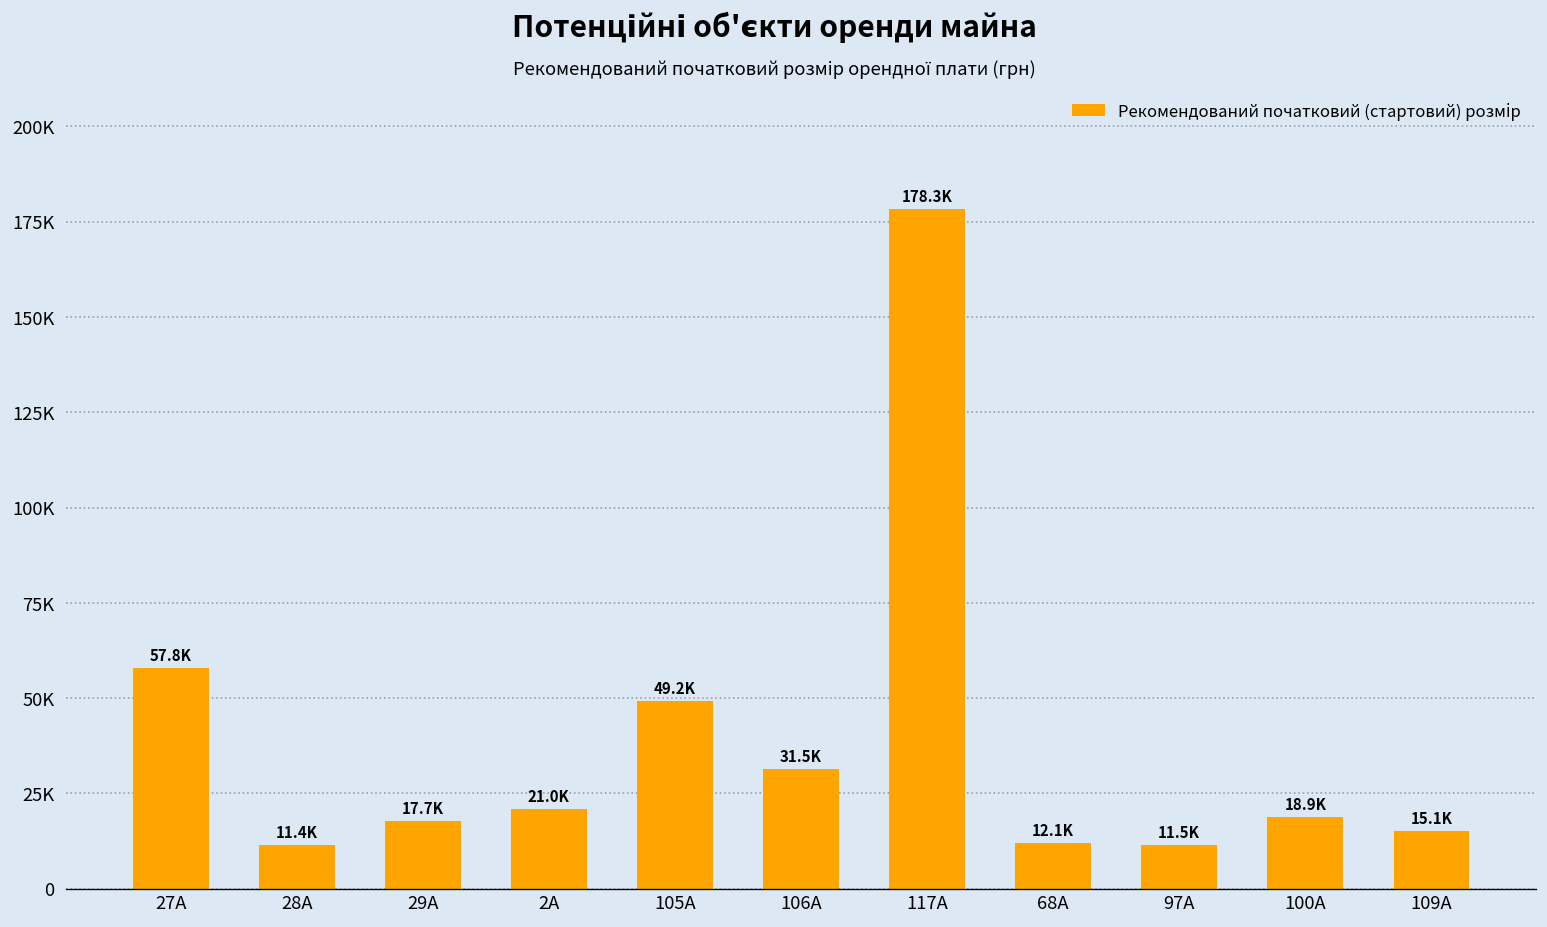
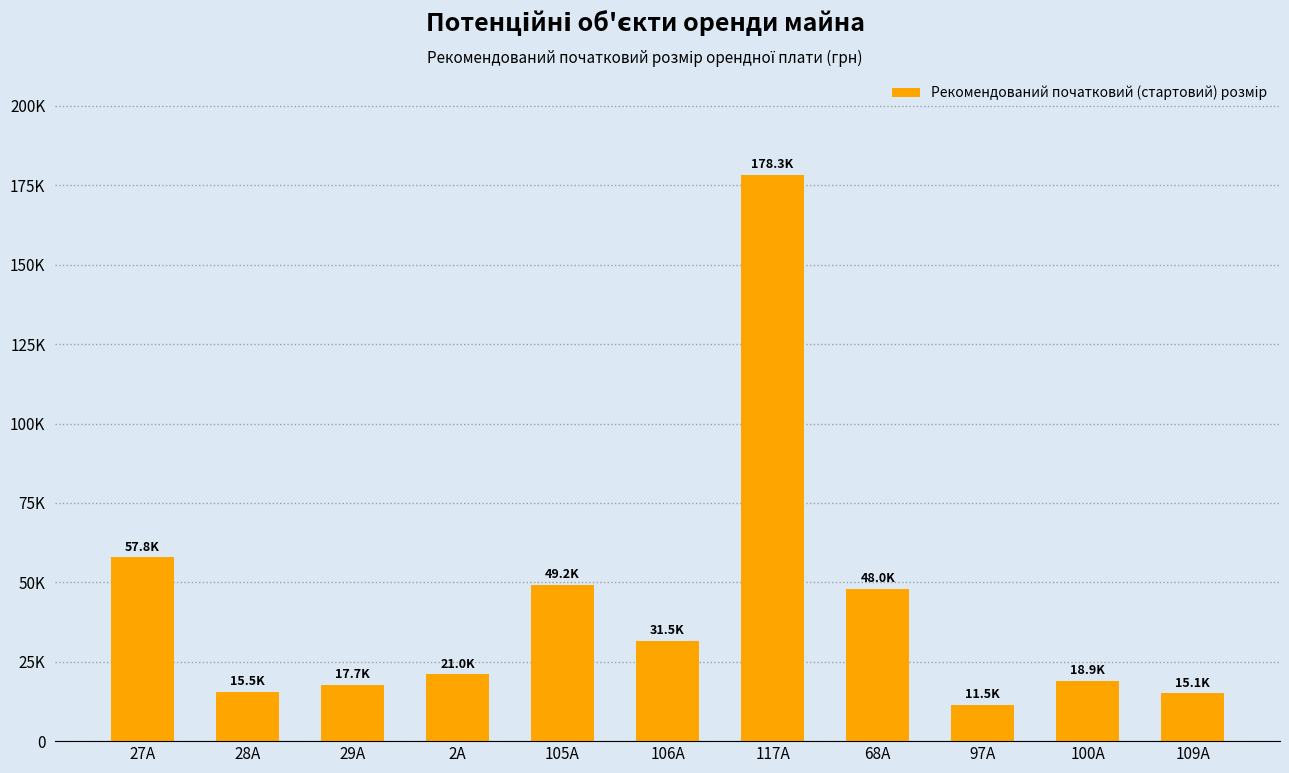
28А: 11.4K -> 15.5K
68А: 12.1K -> 48.0K
